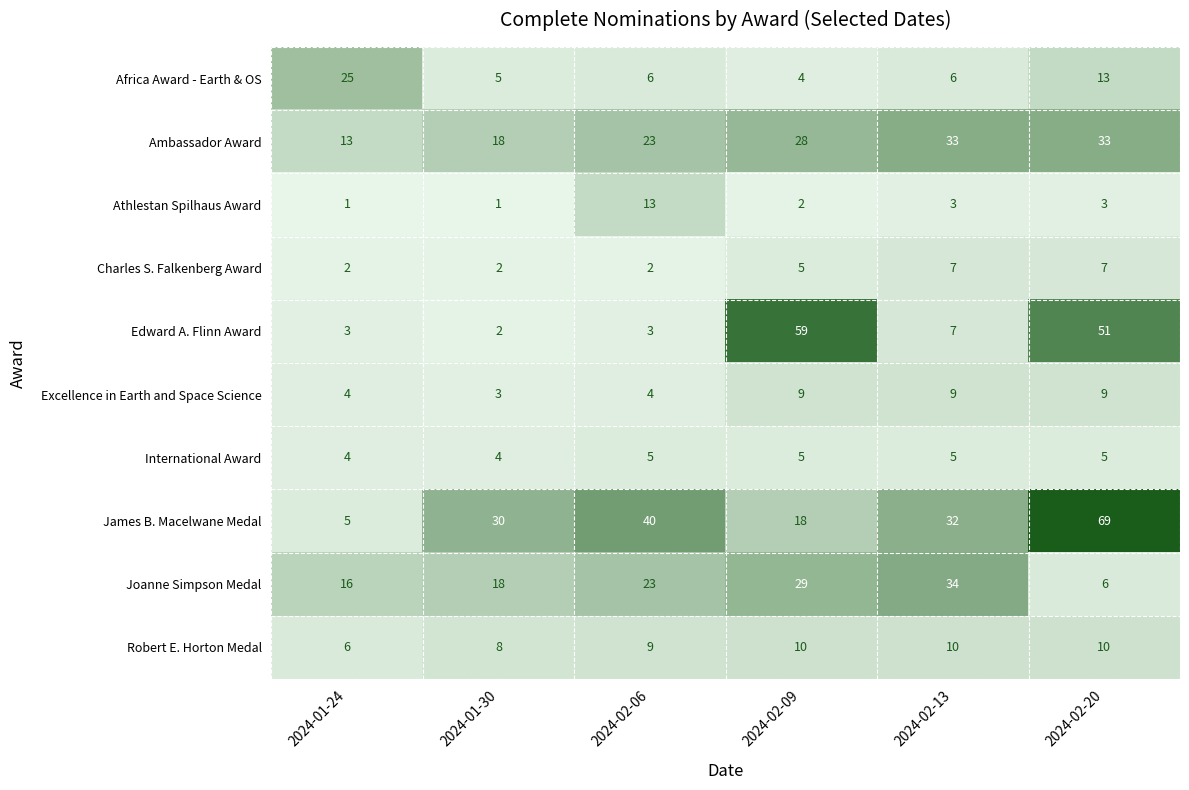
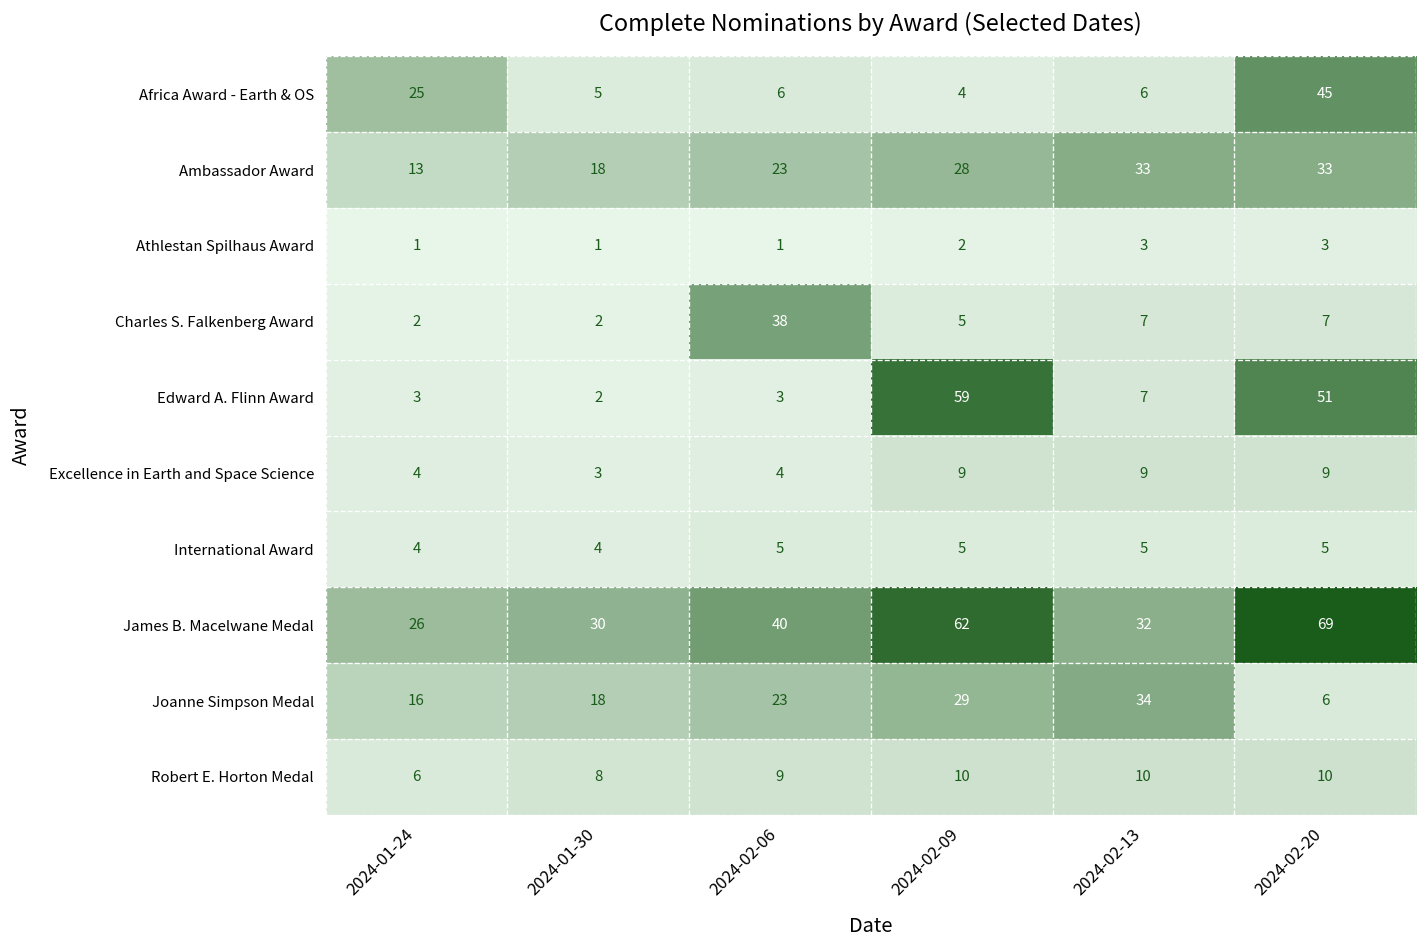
Africa Award - Earth & OS, 2024-02-20: 13 -> 45
Athlestan Spilhaus Award, 2024-02-06: 13 -> 1
Charles S. Falkenberg Award, 2024-02-06: 2 -> 38
James B. Macelwane Medal, 2024-01-24: 5 -> 26
James B. Macelwane Medal, 2024-02-09: 18 -> 62
